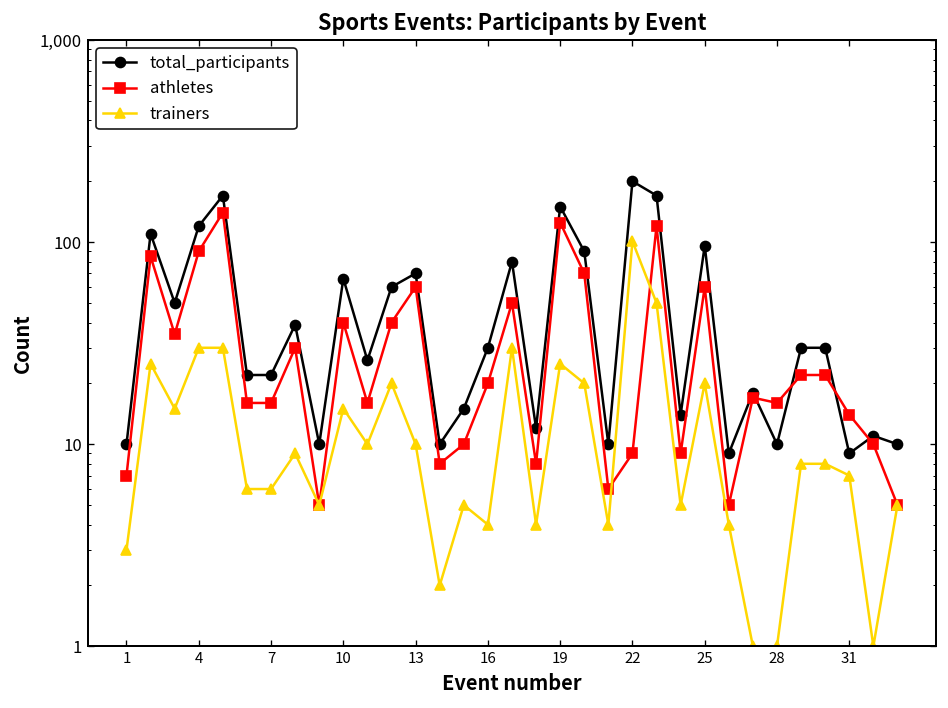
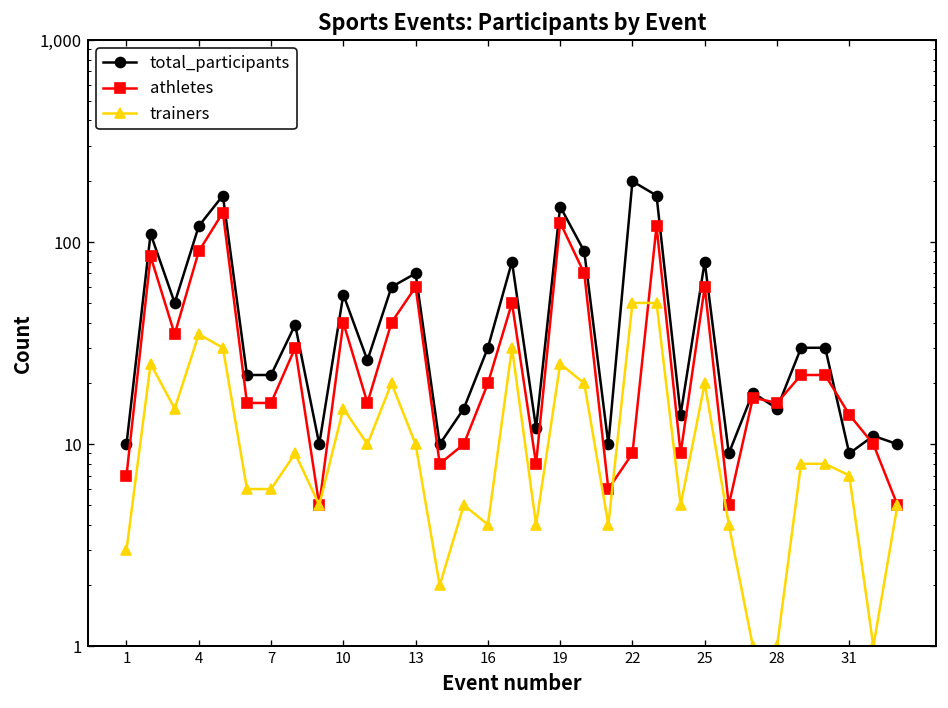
trainers, 4: 30 -> 35
total_participants, 10: 66 -> 55
trainers, 22: 100 -> 50
total_participants, 25: 100 -> 80
total_participants, 28: 10 -> 15
